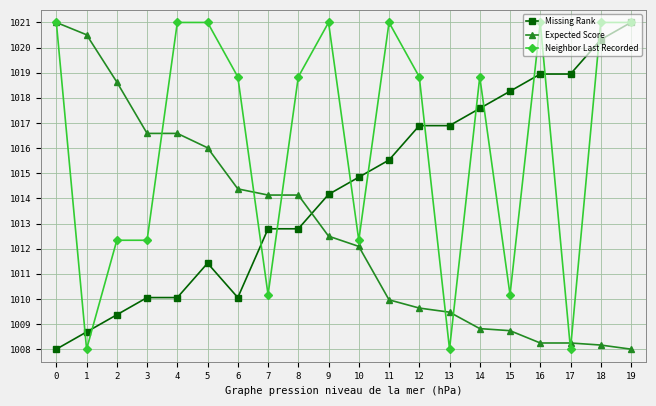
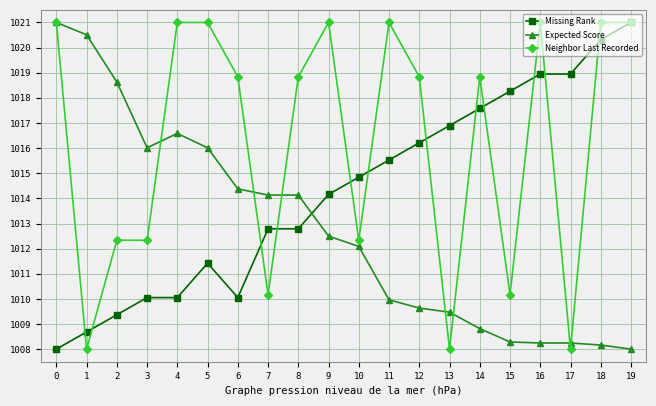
Expected Score, 3: 1016.6 -> 1016.0
Missing Rank, 12: 1016.9 -> 1016.2
Expected Score, 15: 1008.7 -> 1008.3
